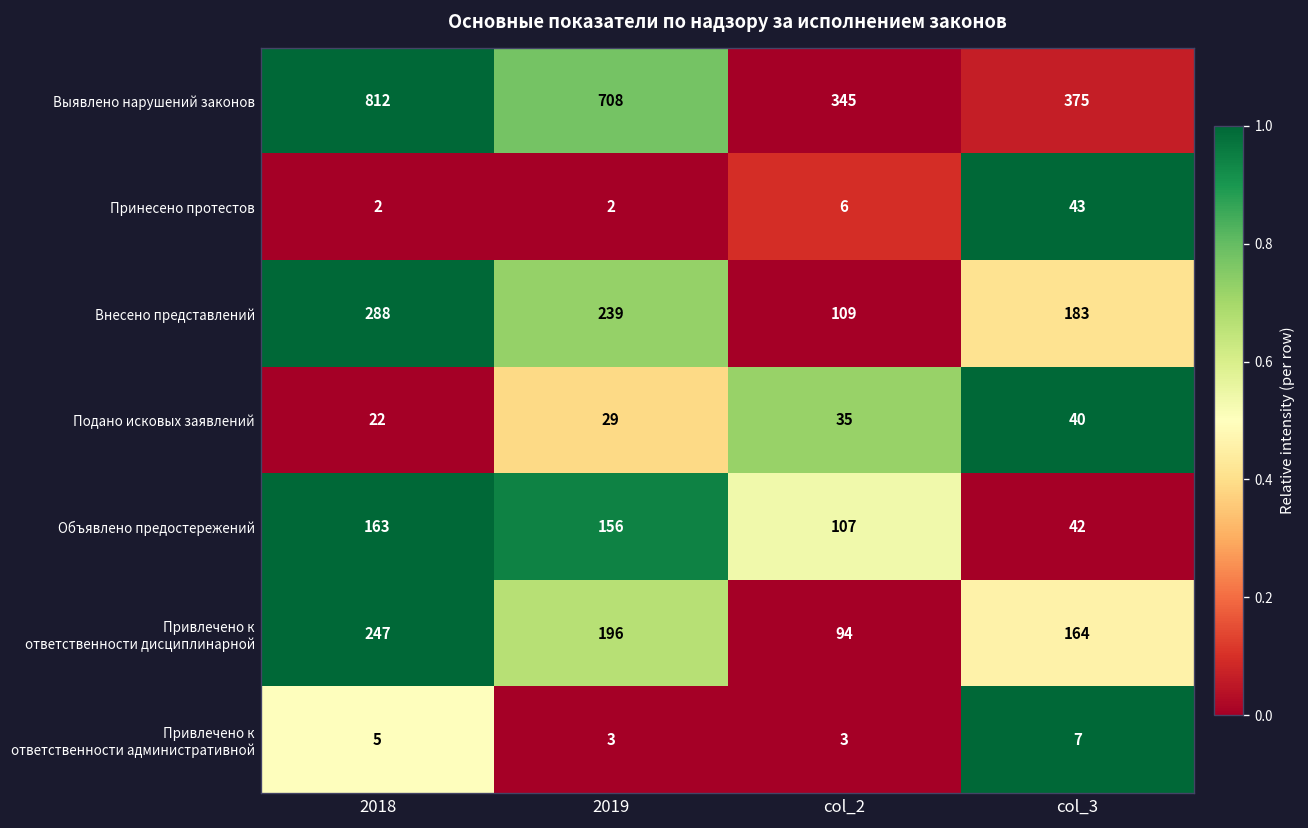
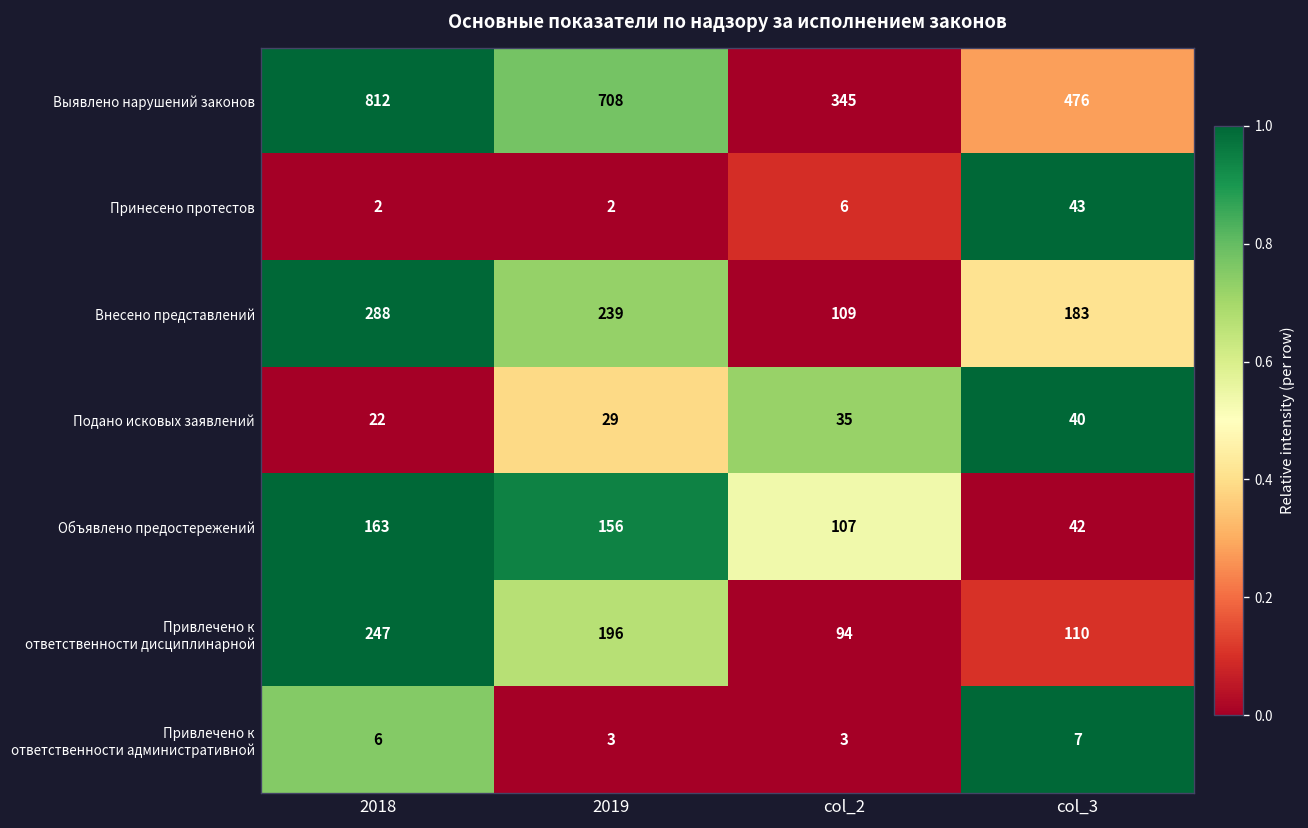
Выявлено нарушений законов, col_3: 375 -> 476
Привлечено к ответственности дисциплинарной, col_3: 164 -> 110
Привлечено к ответственности административной, 2018: 5 -> 6
